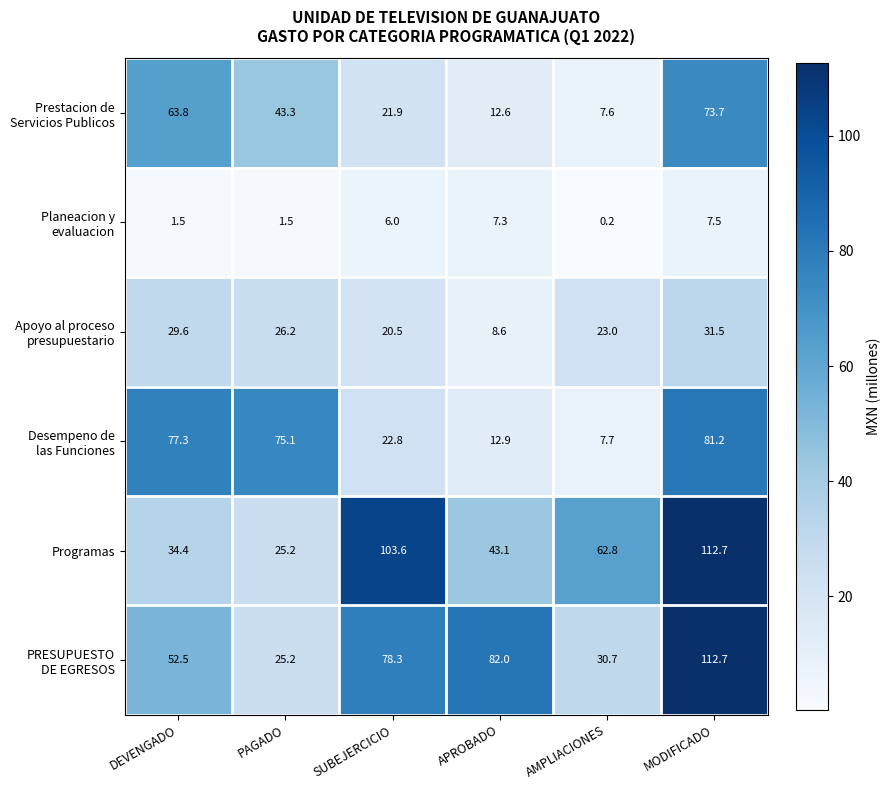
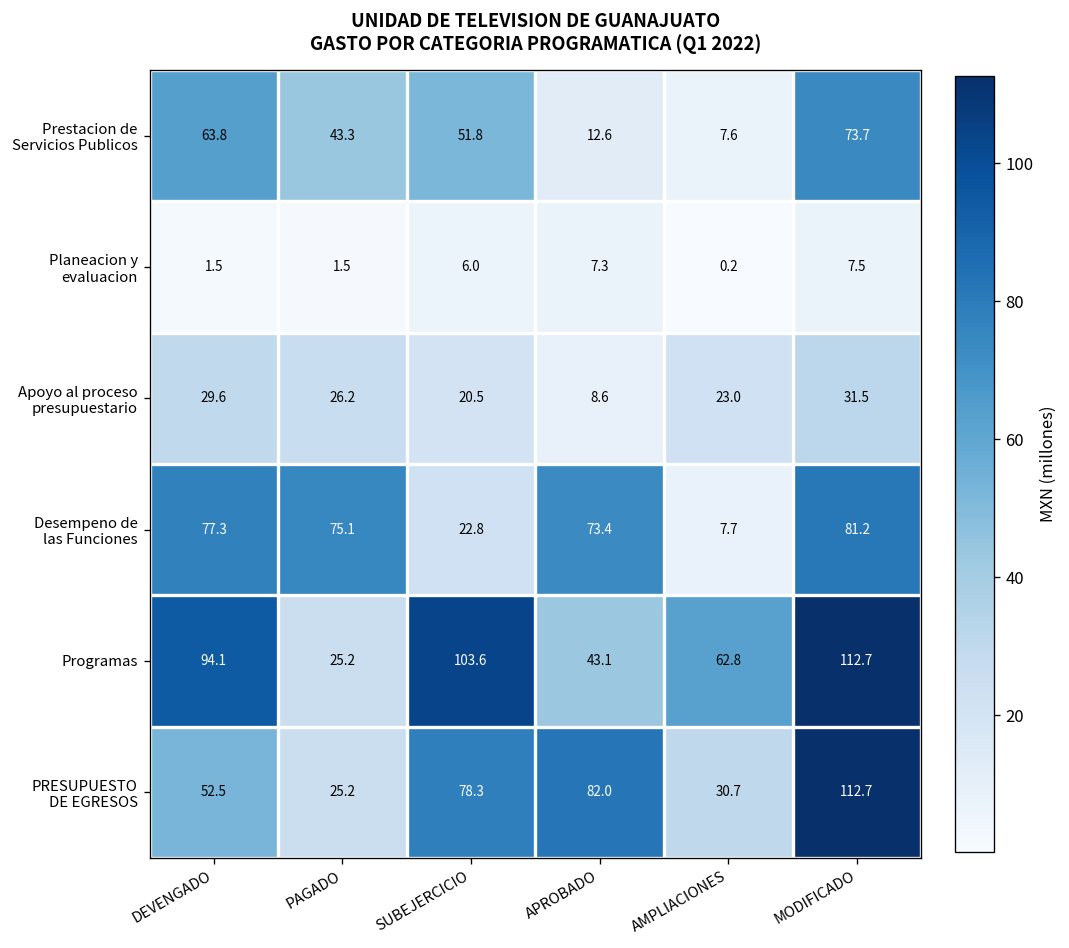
Prestacion de Servicios Publicos, SUBEJERCICIO: 21.9 -> 51.8
Desempeno de las Funciones, APROBADO: 12.9 -> 73.4
Programas, DEVENGADO: 34.4 -> 94.1
